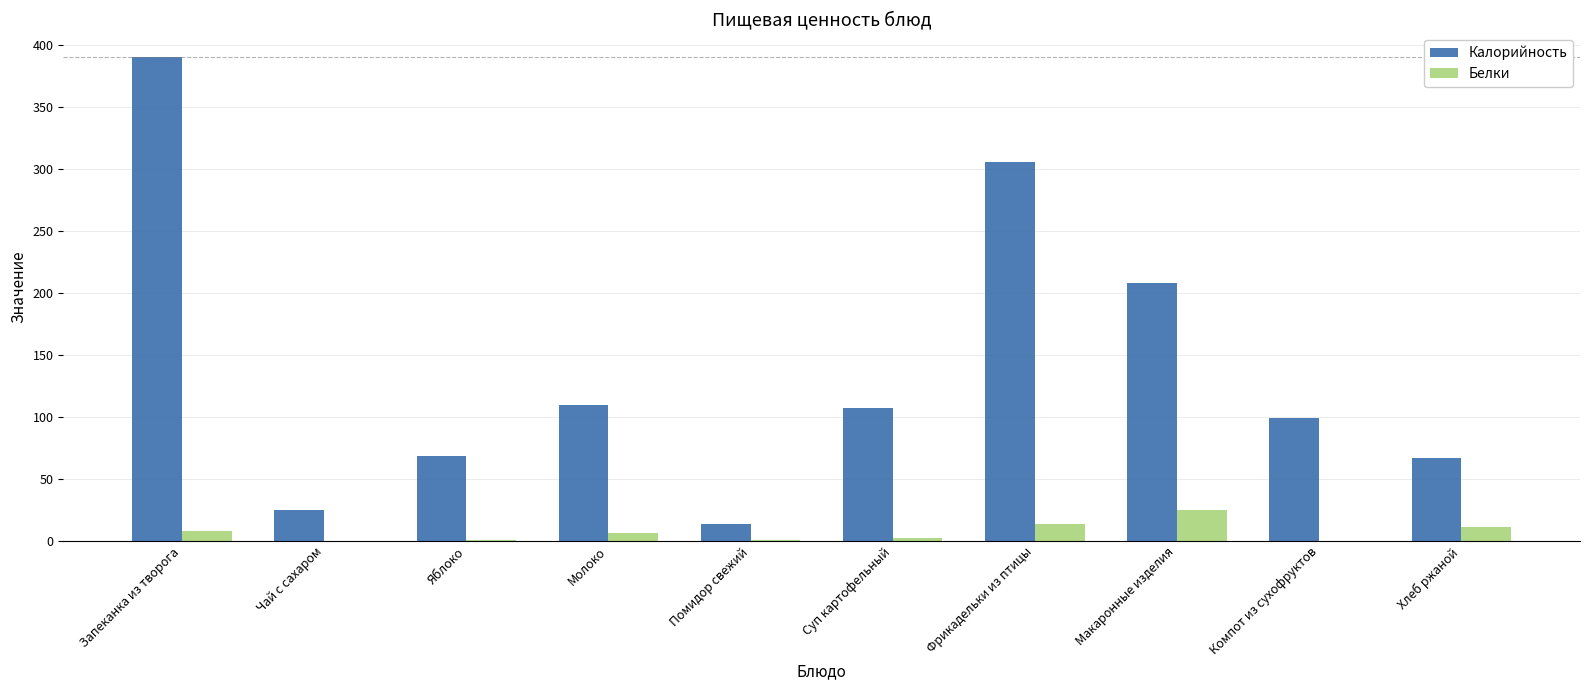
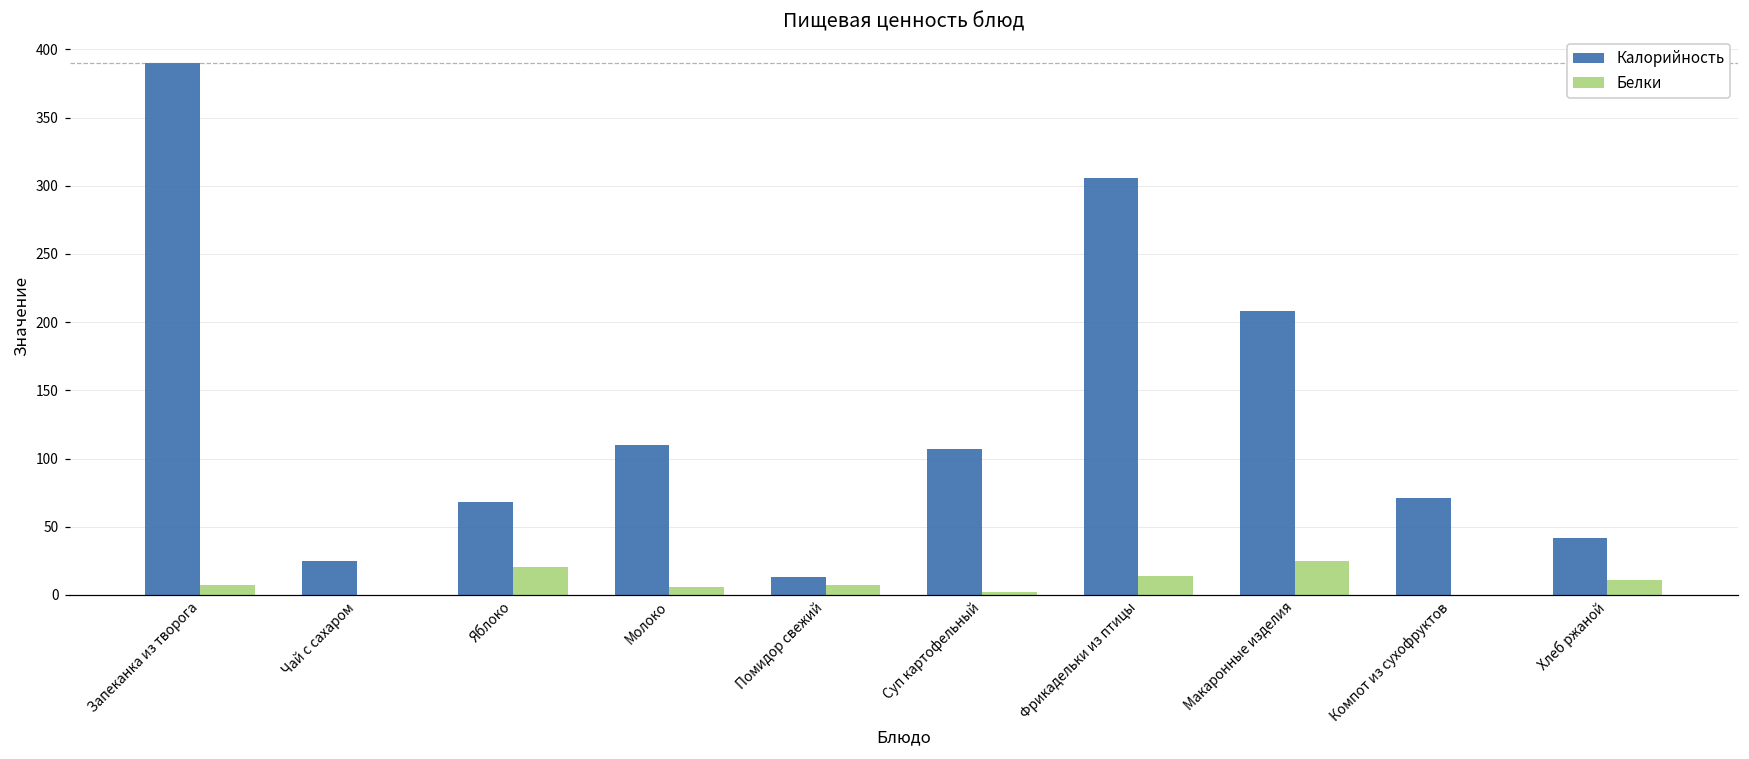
Белки, Яблоко: 1 -> 21
Белки, Помидор свежий: 1 -> 8
Калорийность, Компот из сухофруктов: 99 -> 71
Калорийность, Хлеб ржаной: 67 -> 42
